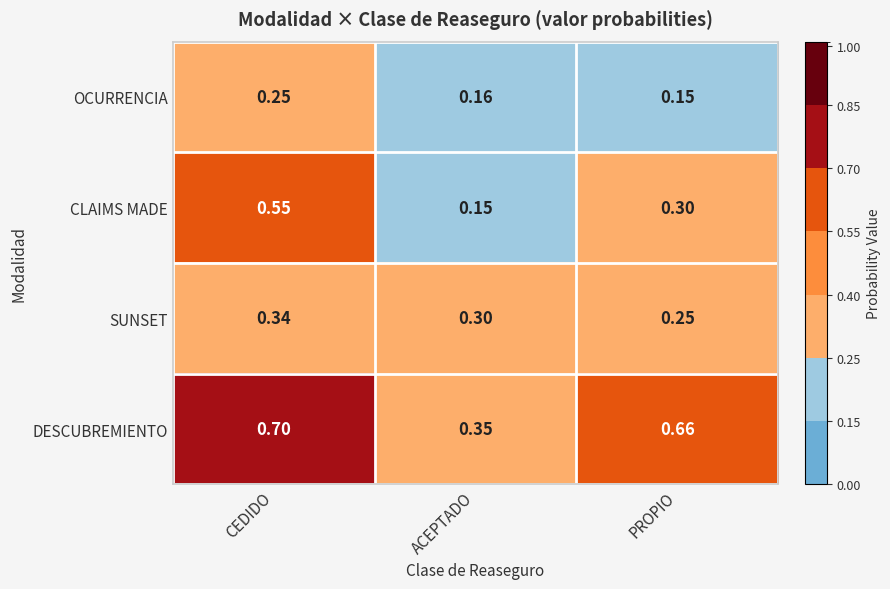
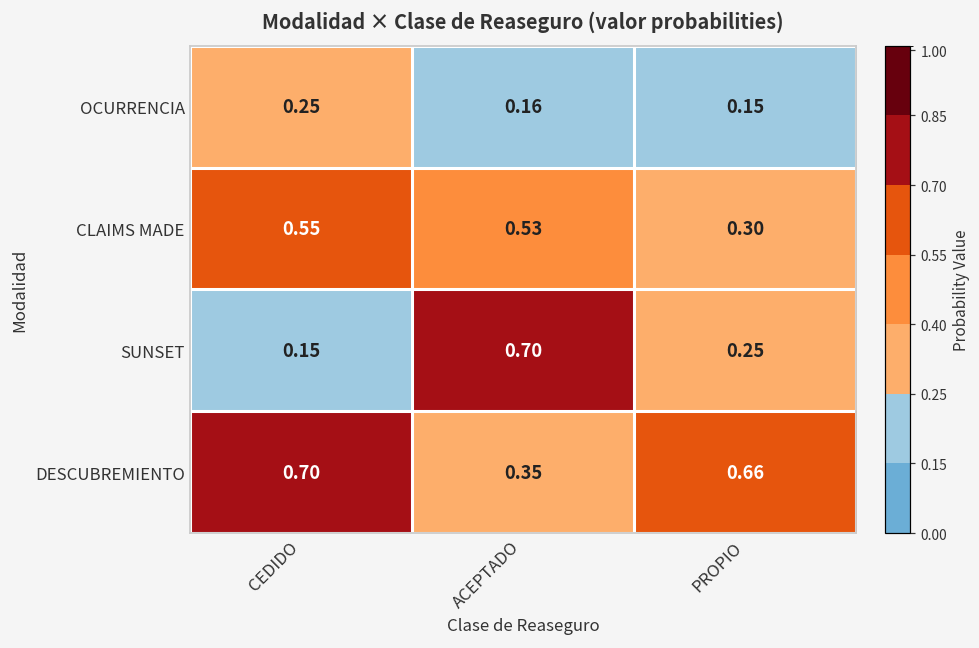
CLAIMS MADE, ACEPTADO: 0.15 -> 0.53
SUNSET, CEDIDO: 0.34 -> 0.15
SUNSET, ACEPTADO: 0.30 -> 0.70
